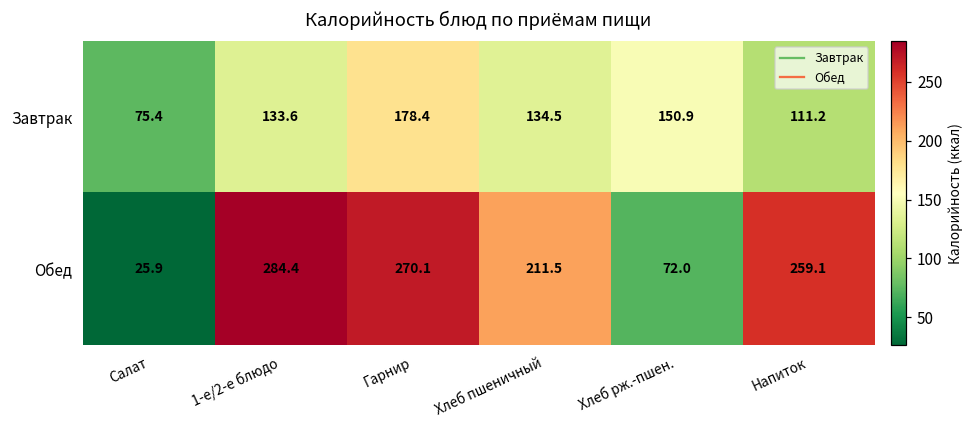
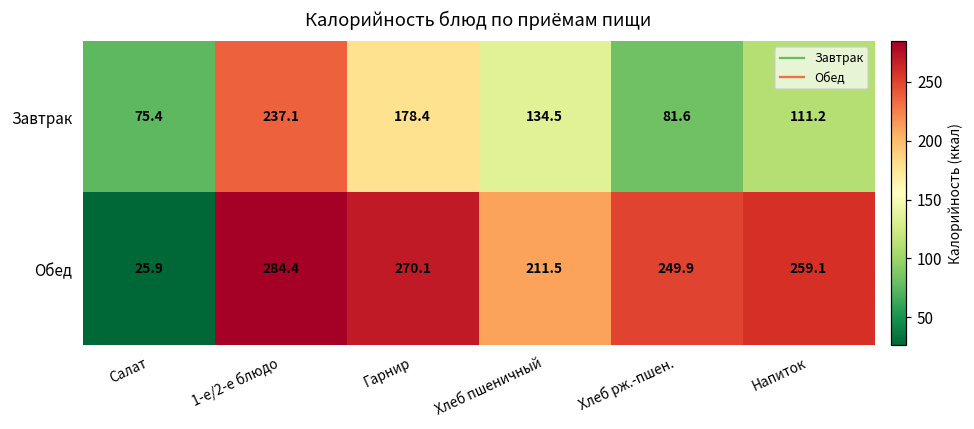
Завтрак, 1-е/2-е блюдо: 133.6 -> 237.1
Завтрак, Хлеб рж.-пшен.: 150.9 -> 81.6
Обед, Хлеб рж.-пшен.: 72.0 -> 249.9
